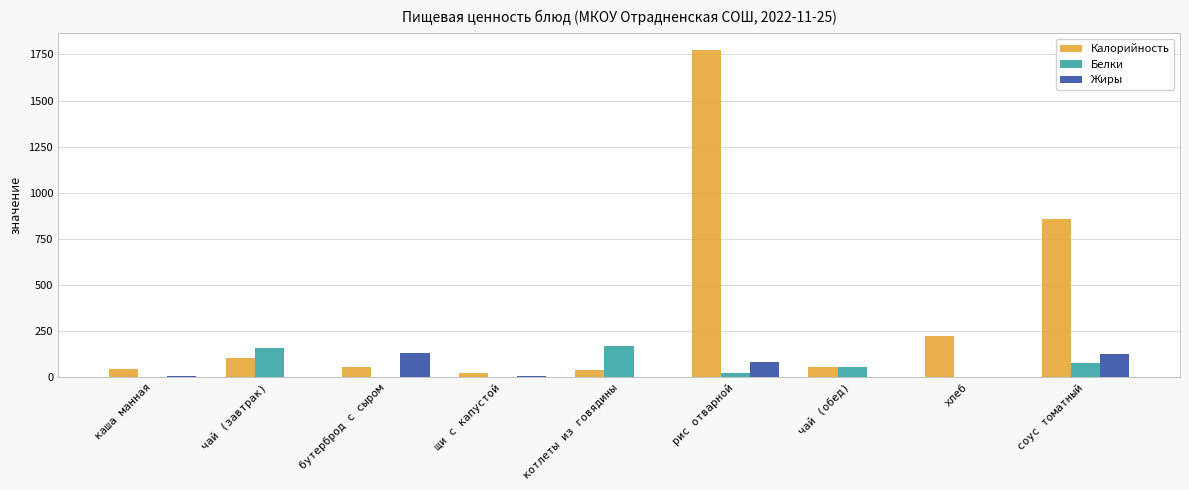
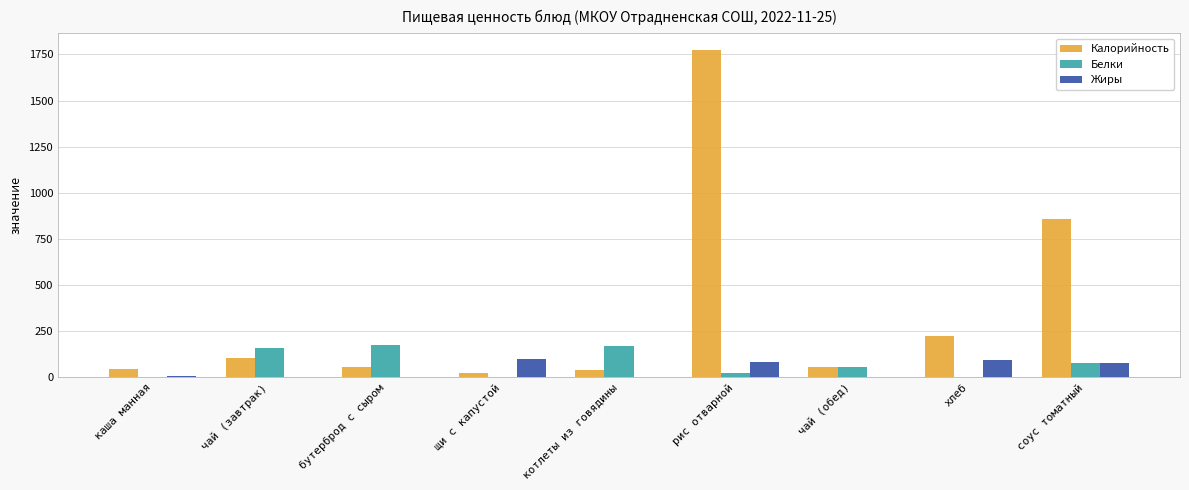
Белки, бутерброд с сыром: 0 -> 170
Жиры, бутерброд с сыром: 130 -> 0
Жиры, щи с капустой: 0 -> 100
Жиры, хлеб: 0 -> 100
Жиры, соус томатный: 120 -> 80
